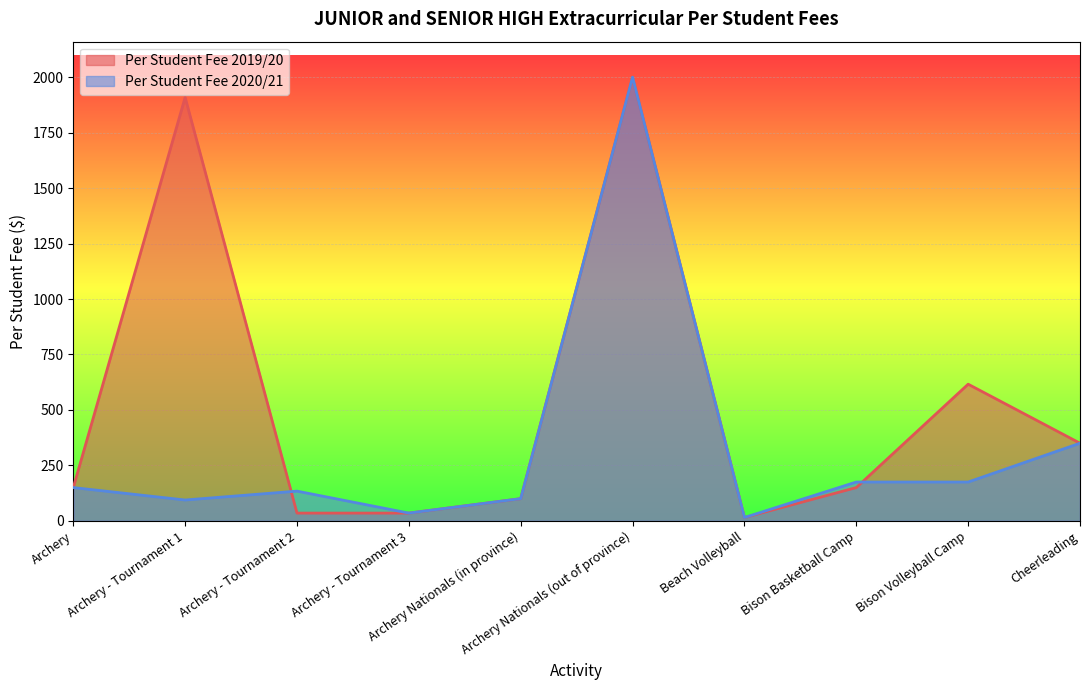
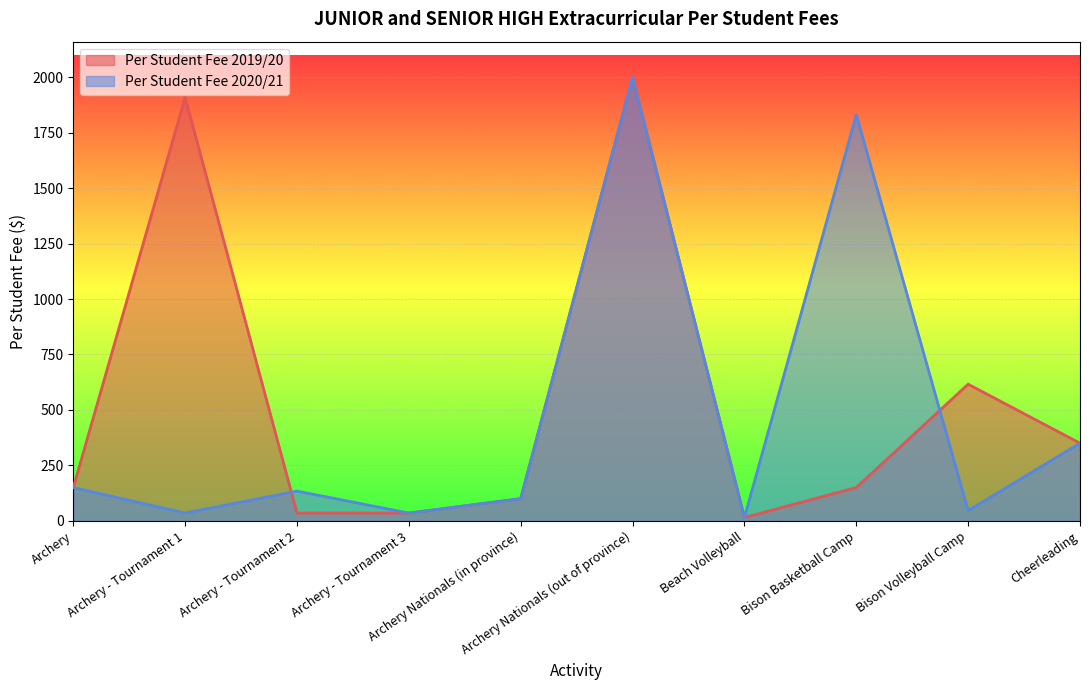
Per Student Fee 2020/21, Archery - Tournament 1: 90 -> 40
Per Student Fee 2020/21, Bison Basketball Camp: 180 -> 1830
Per Student Fee 2020/21, Bison Volleyball Camp: 180 -> 50
